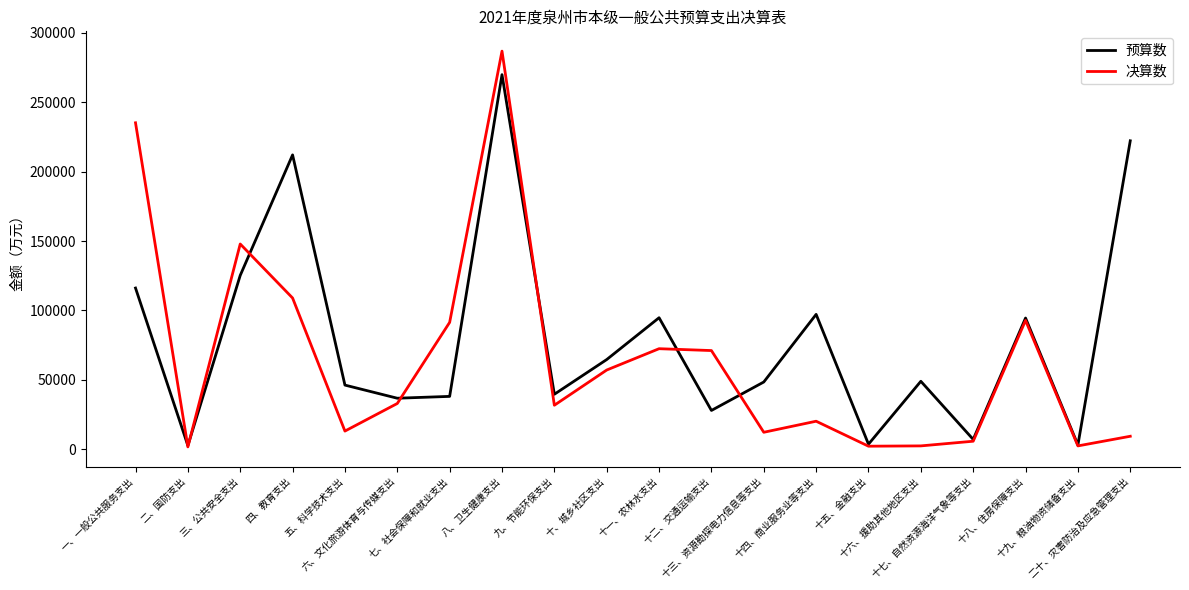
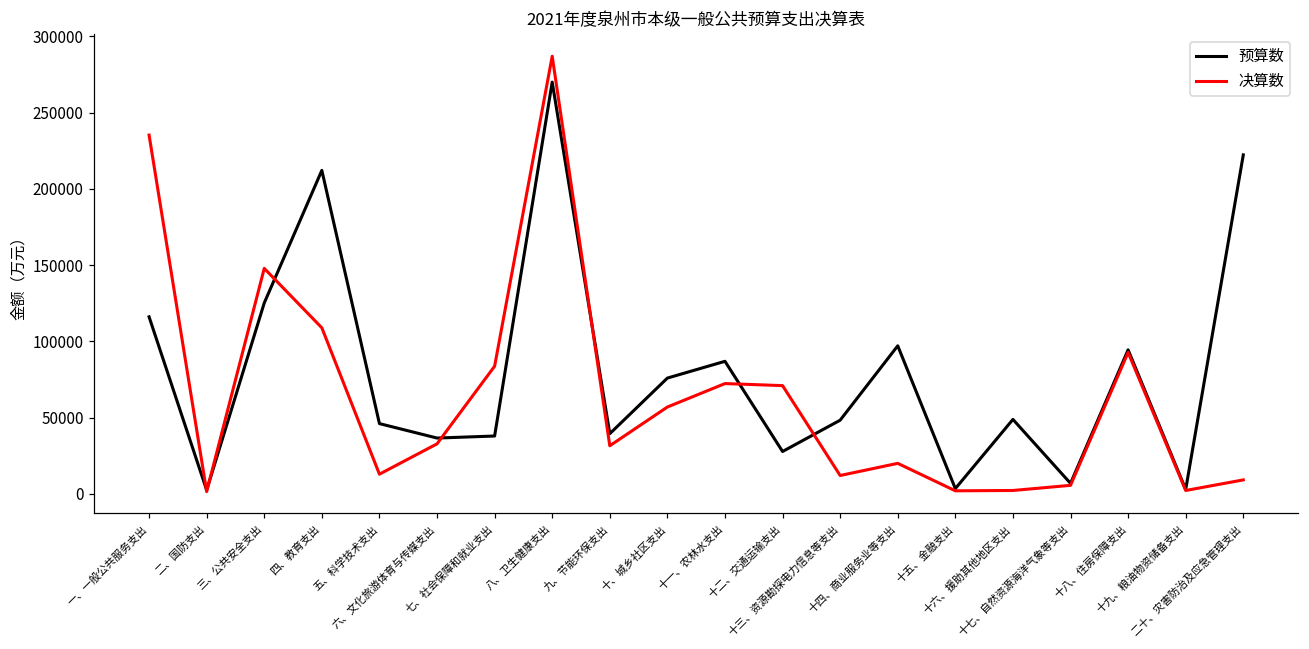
决算数, 七、社会保障和就业支出: 91000 -> 84000
预算数, 十、城乡社区支出: 65000 -> 76000
预算数, 十一、农林水支出: 95000 -> 87000
